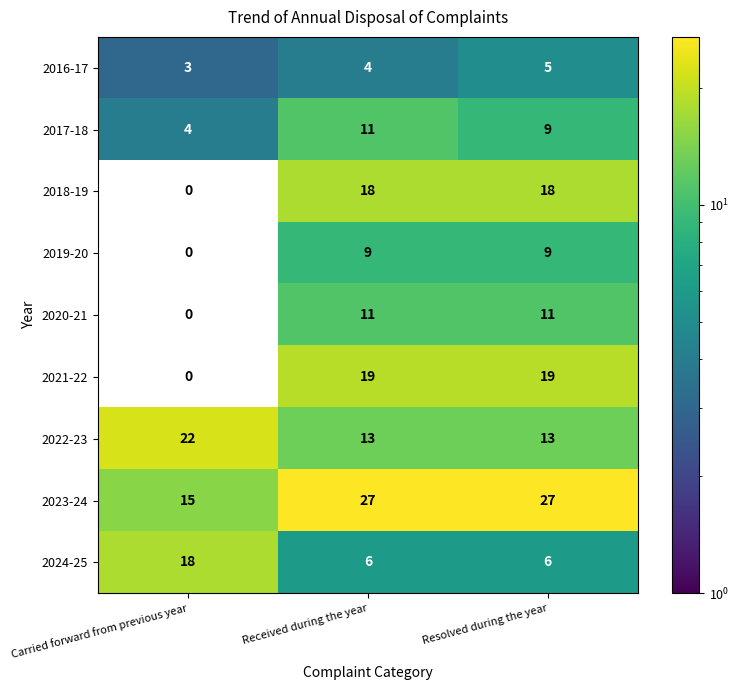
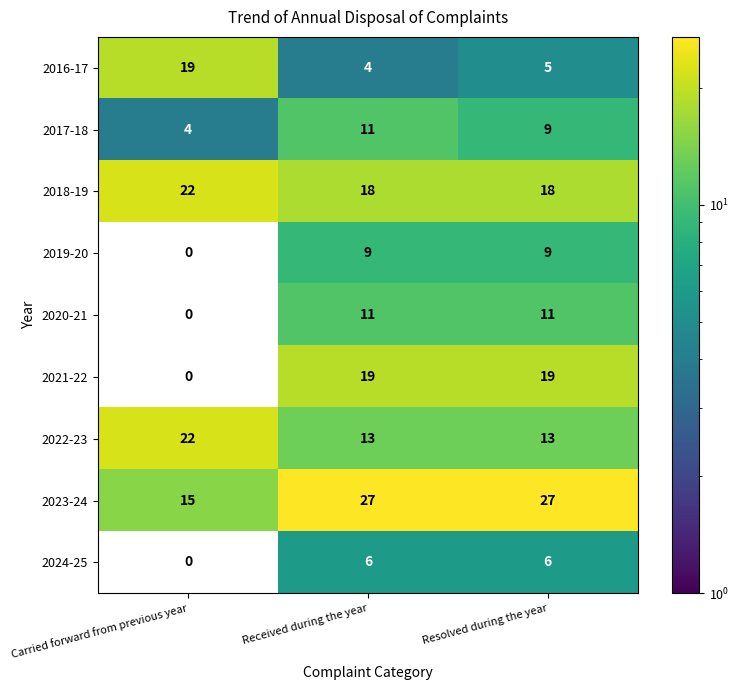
2016-17, Carried forward from previous year: 3 -> 19
2018-19, Carried forward from previous year: 0 -> 22
2024-25, Carried forward from previous year: 18 -> 0
